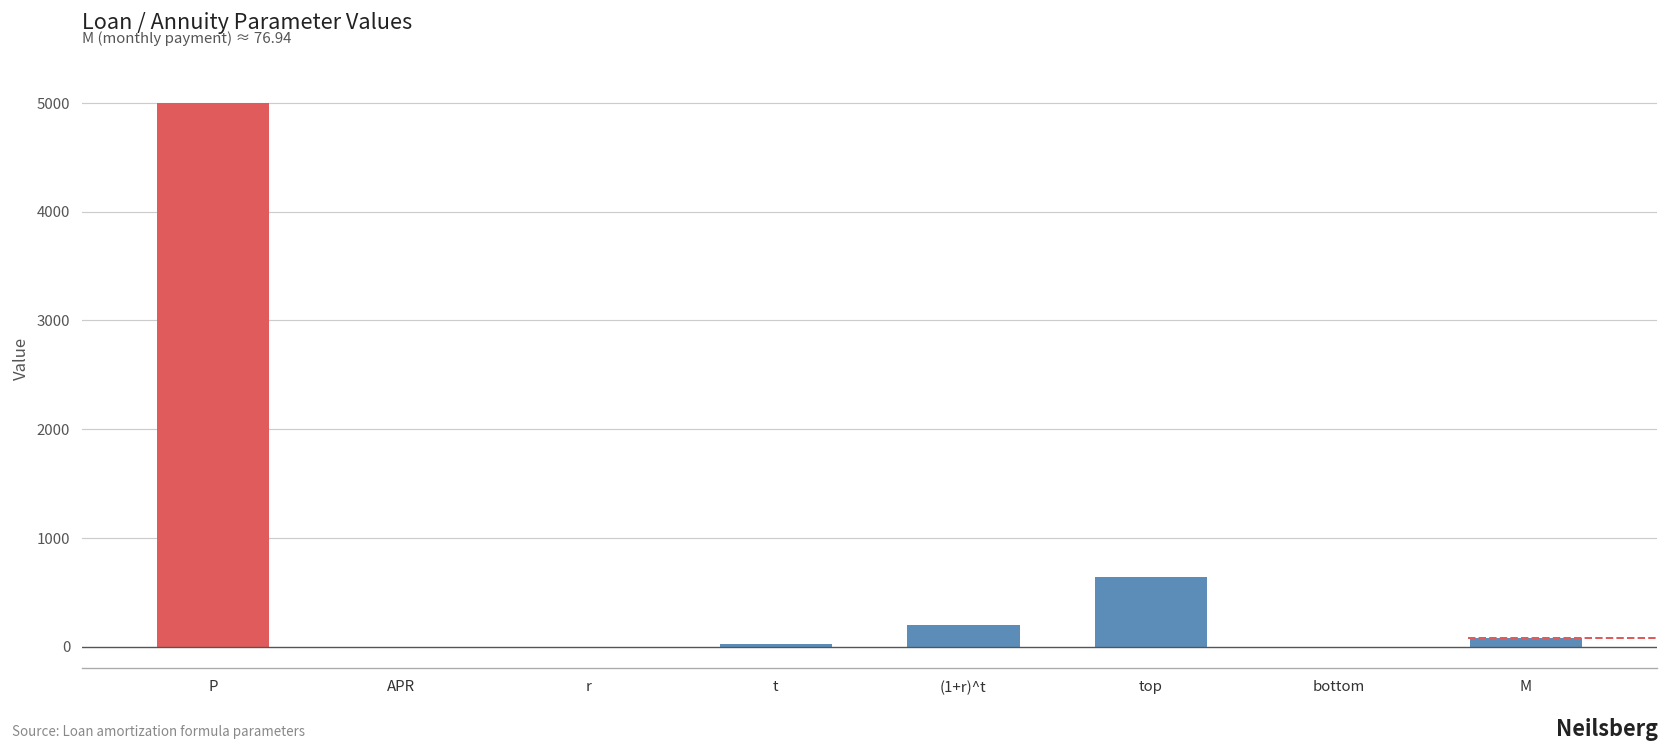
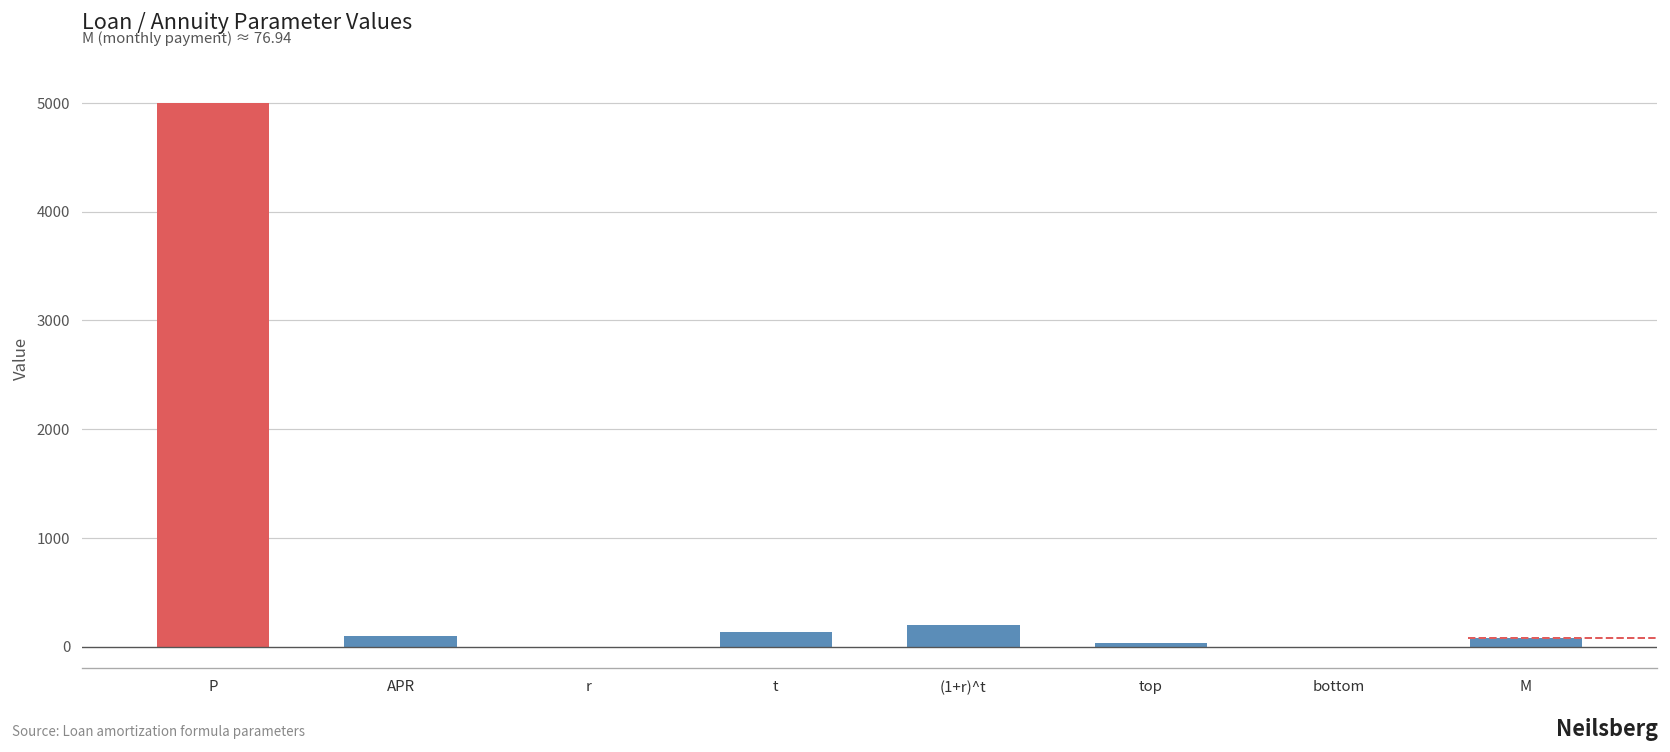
APR: 0 -> 100
t: 0 -> 100
top: 600 -> 0
